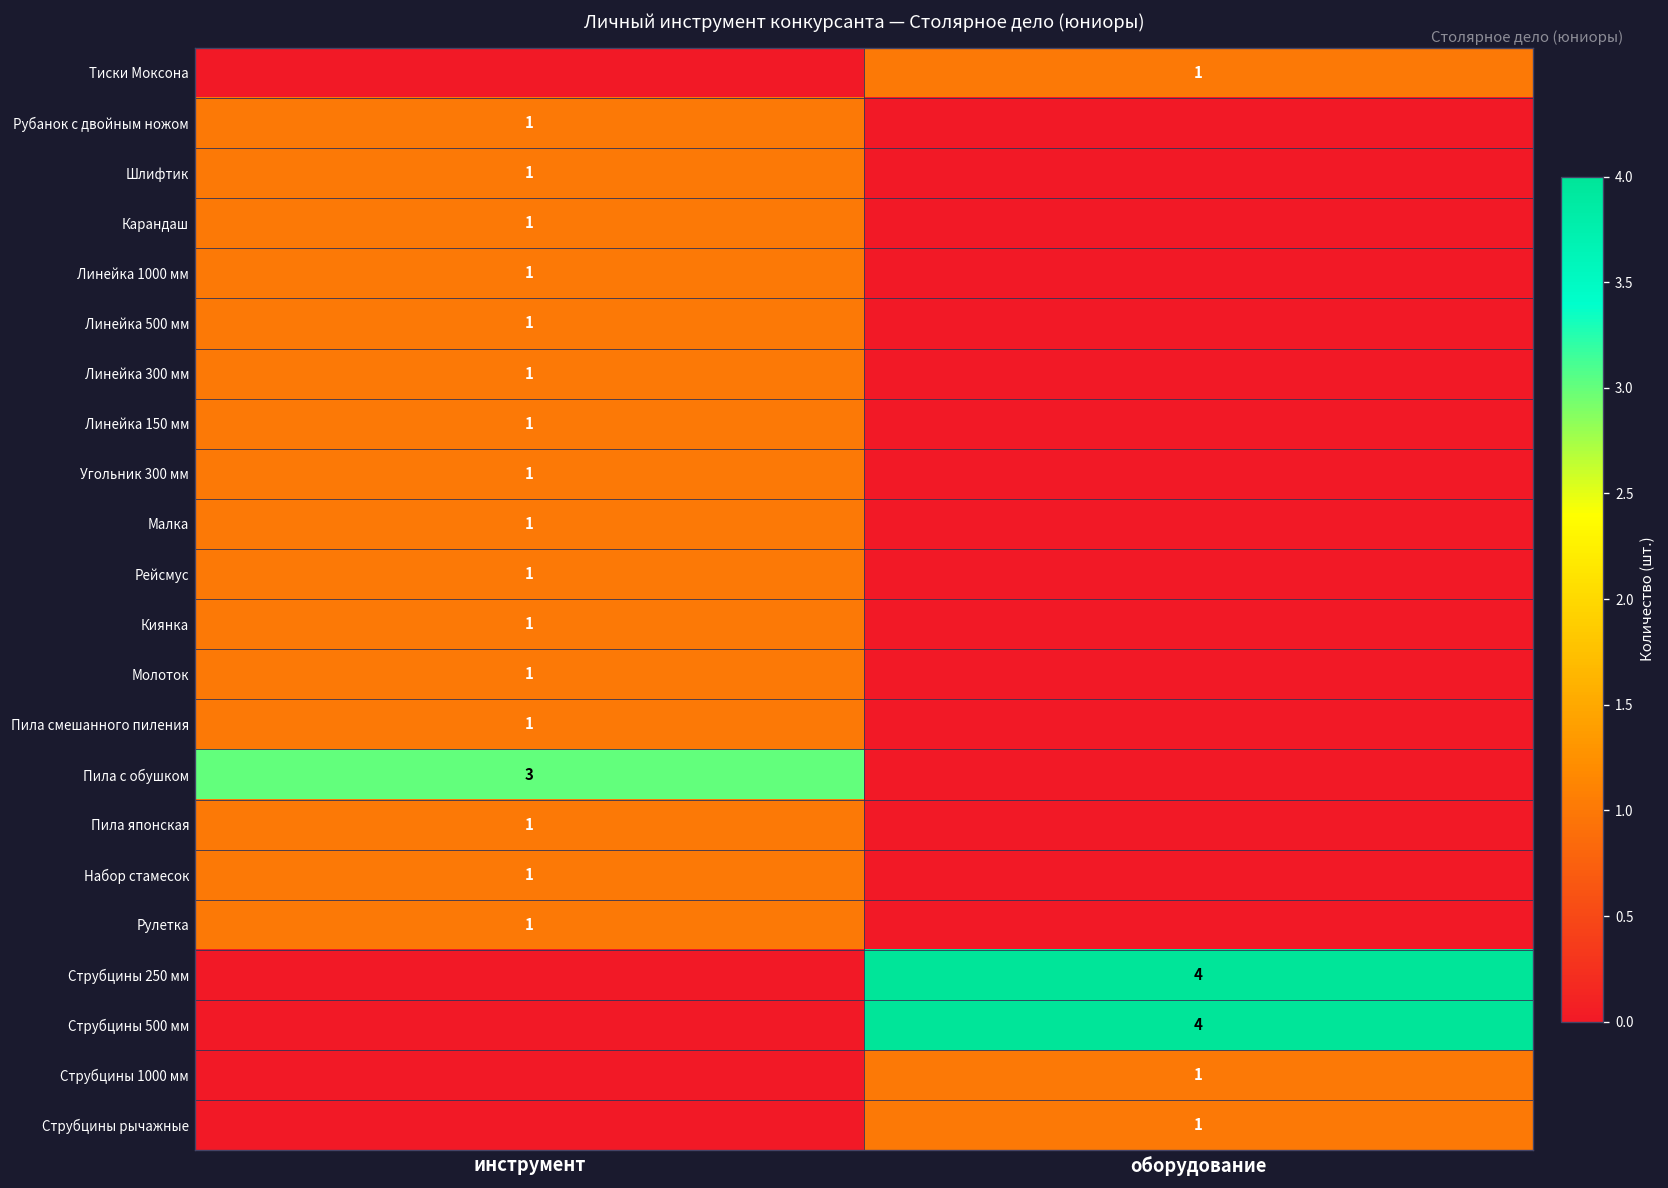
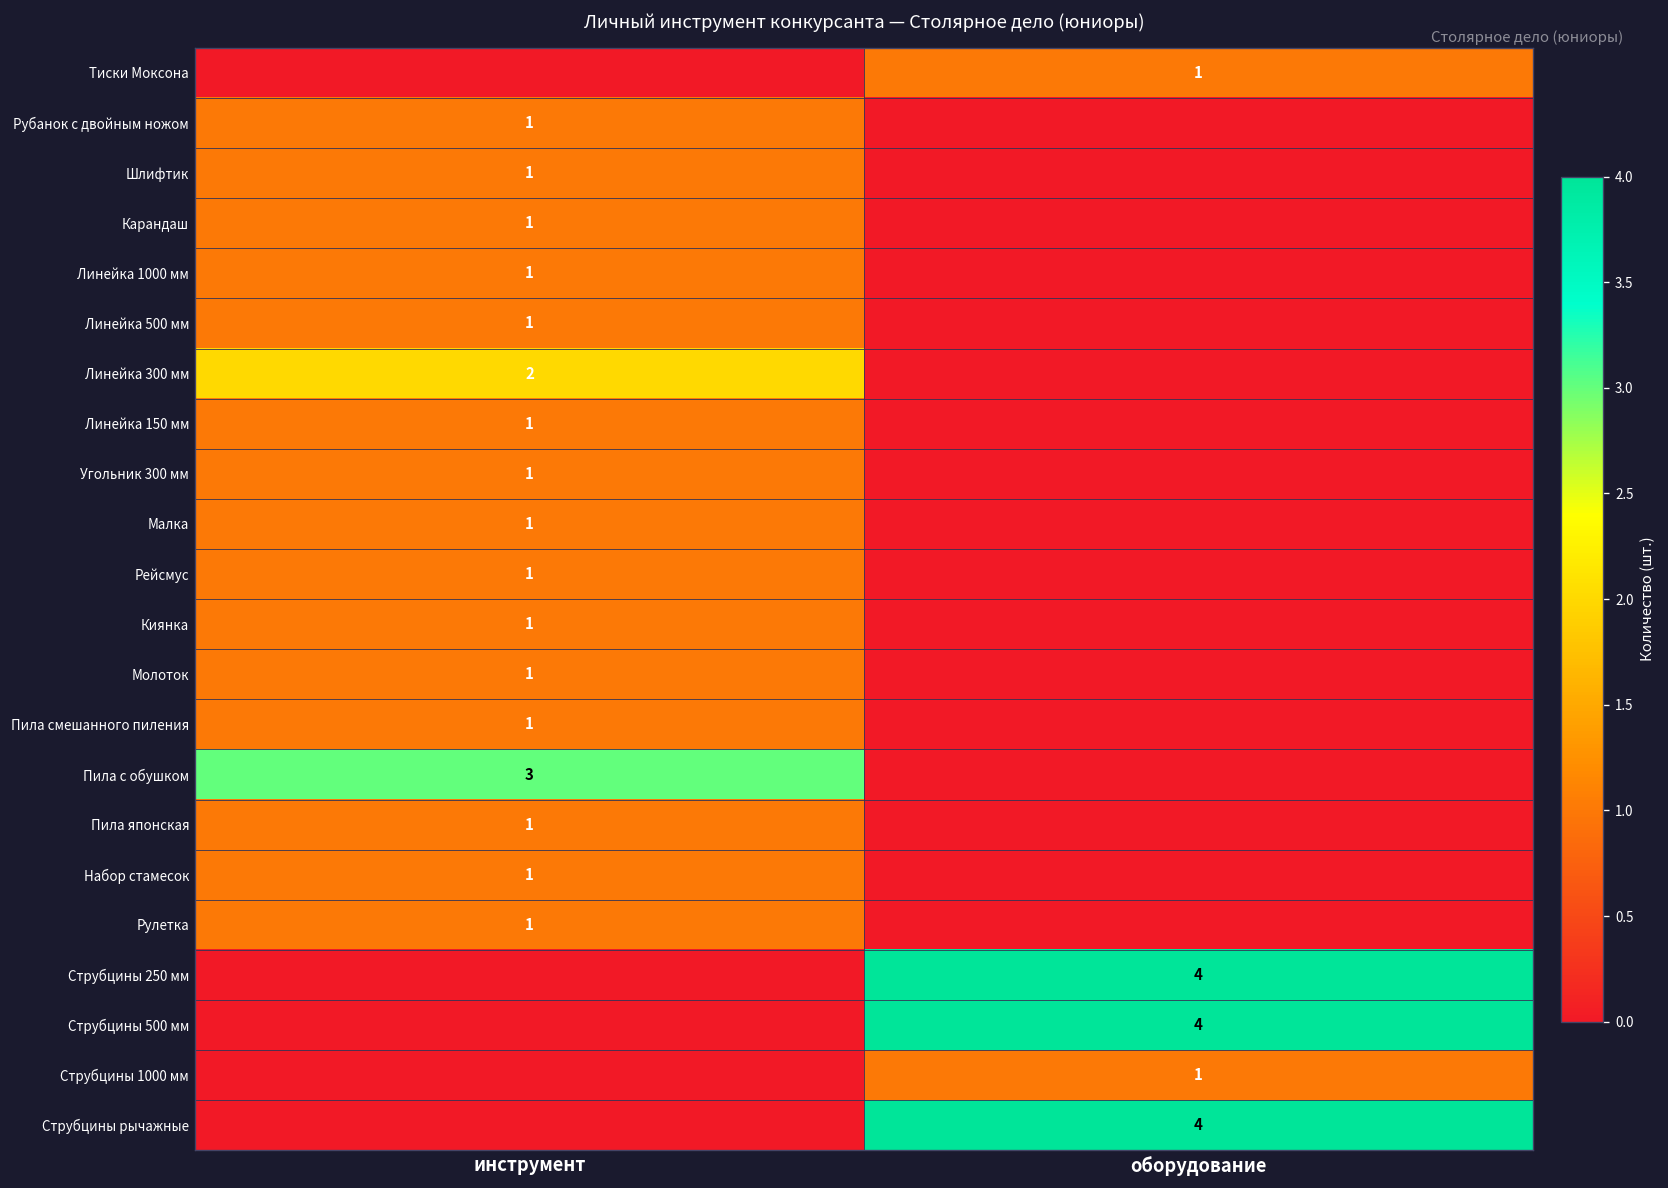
Линейка 300 мм, инструмент: 1 -> 2
Струбцины рычажные, оборудование: 1 -> 4
